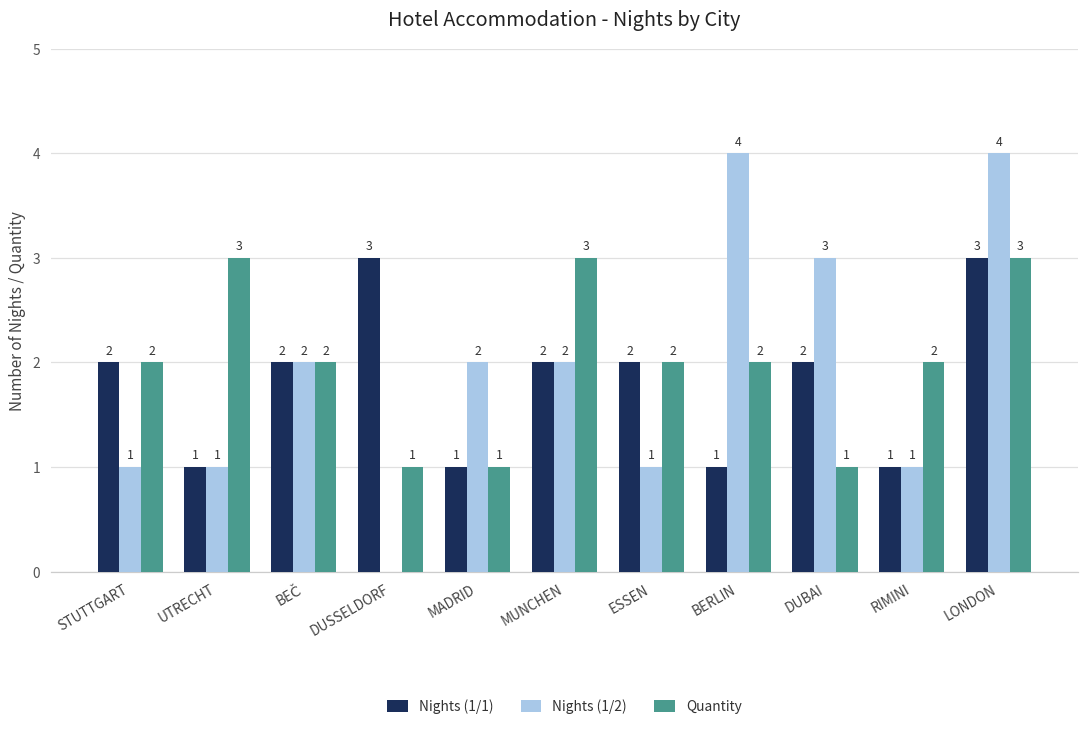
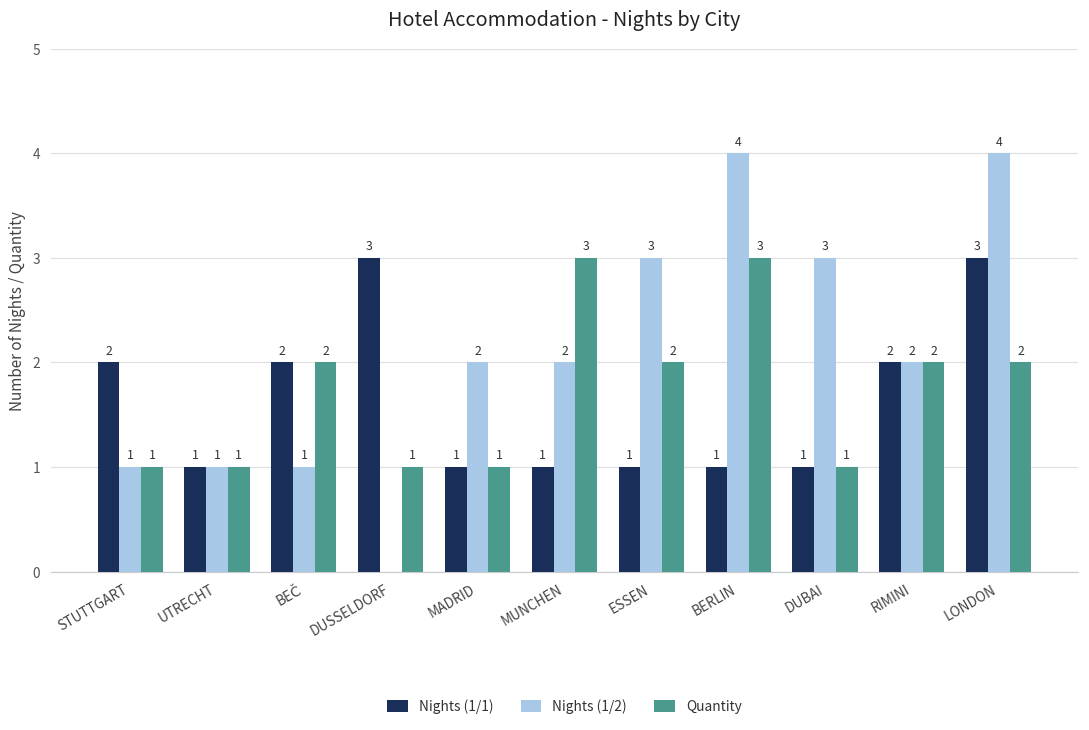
Quantity, STUTTGART: 2 -> 1
Quantity, UTRECHT: 3 -> 1
Nights (1/2), BEČ: 2 -> 1
Nights (1/1), MUNCHEN: 2 -> 1
Nights (1/1), ESSEN: 2 -> 1
Nights (1/2), ESSEN: 1 -> 3
Quantity, BERLIN: 2 -> 3
Nights (1/1), DUBAI: 2 -> 1
Nights (1/1), RIMINI: 1 -> 2
Nights (1/2), RIMINI: 1 -> 2
Quantity, LONDON: 3 -> 2
